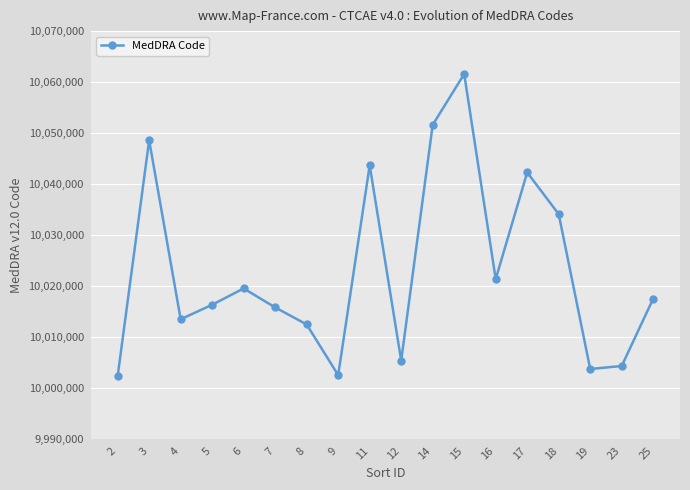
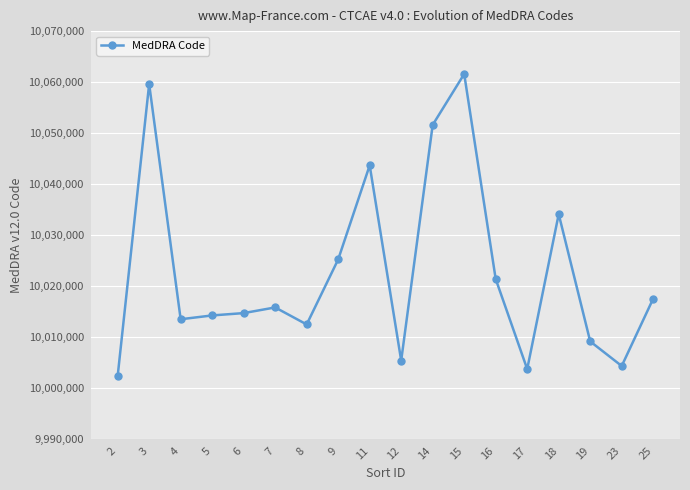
3: 10,049,000 -> 10,060,000
5: 10,016,000 -> 10,014,000
6: 10,019,000 -> 10,015,000
9: 10,002,000 -> 10,025,000
17: 10,042,000 -> 10,004,000
19: 10,004,000 -> 10,009,000
